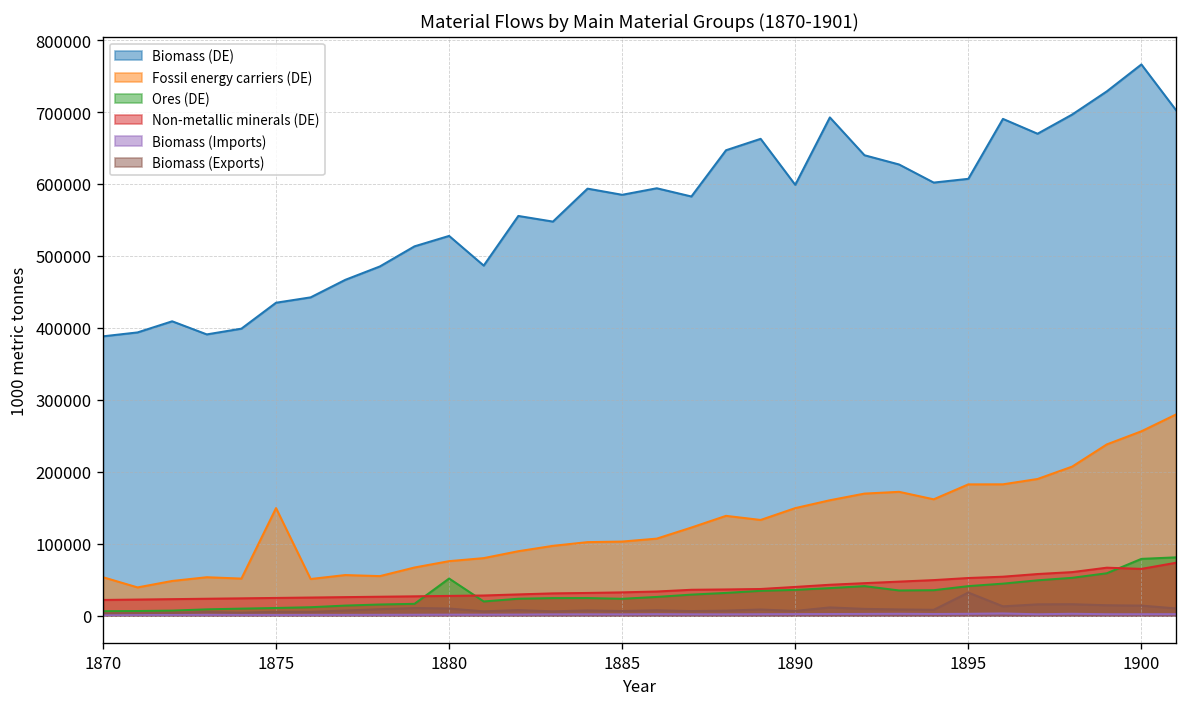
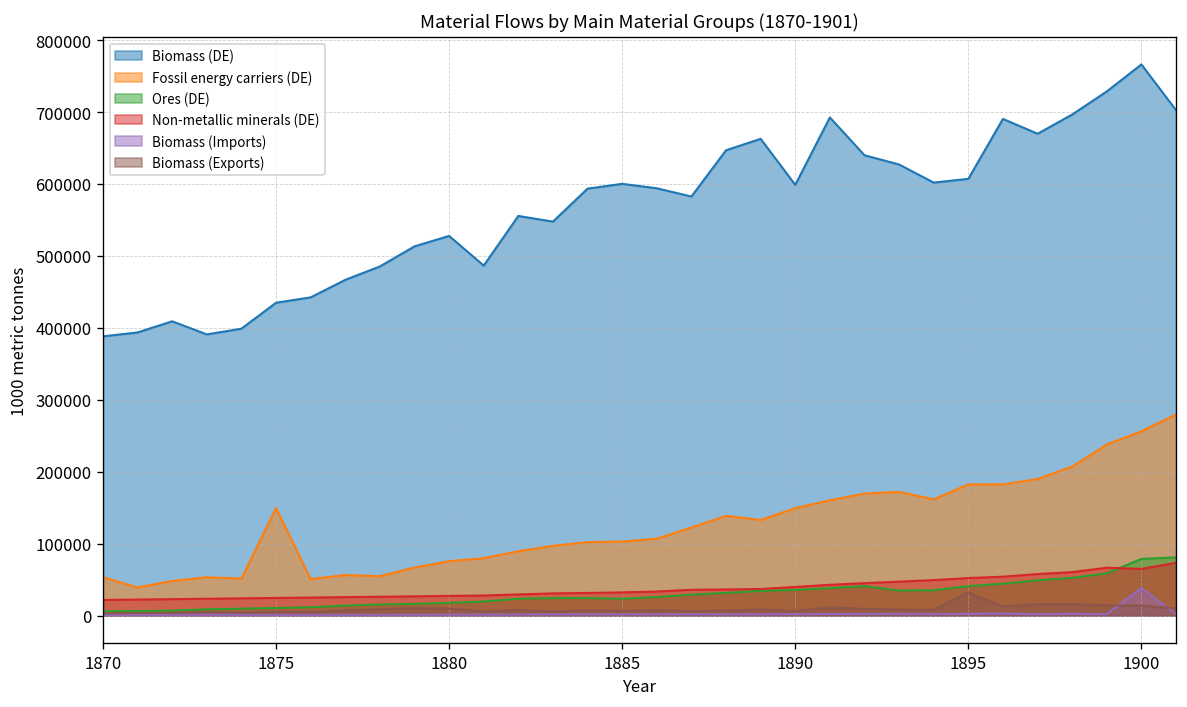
Ores (DE), 1880: 50000 -> 20000
Biomass (DE), 1885: 590000 -> 600000
Biomass (Imports), 1900: 0 -> 40000
